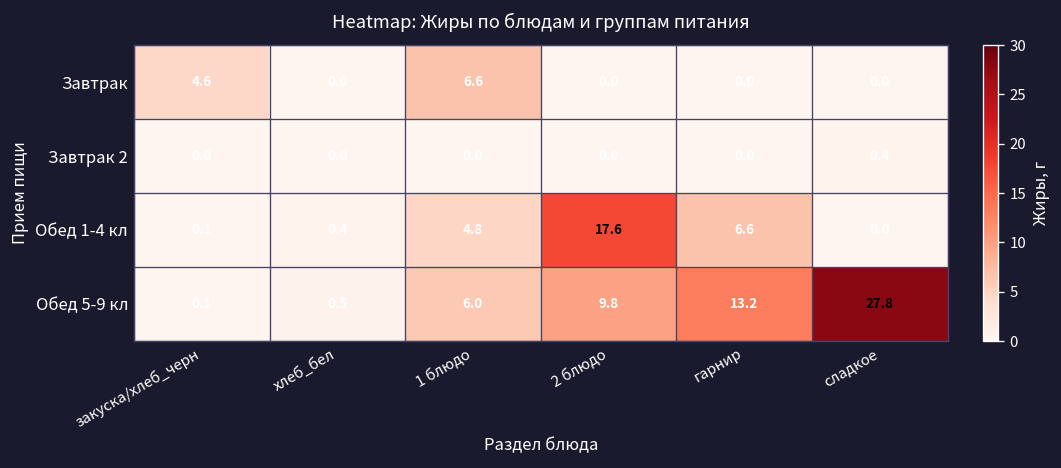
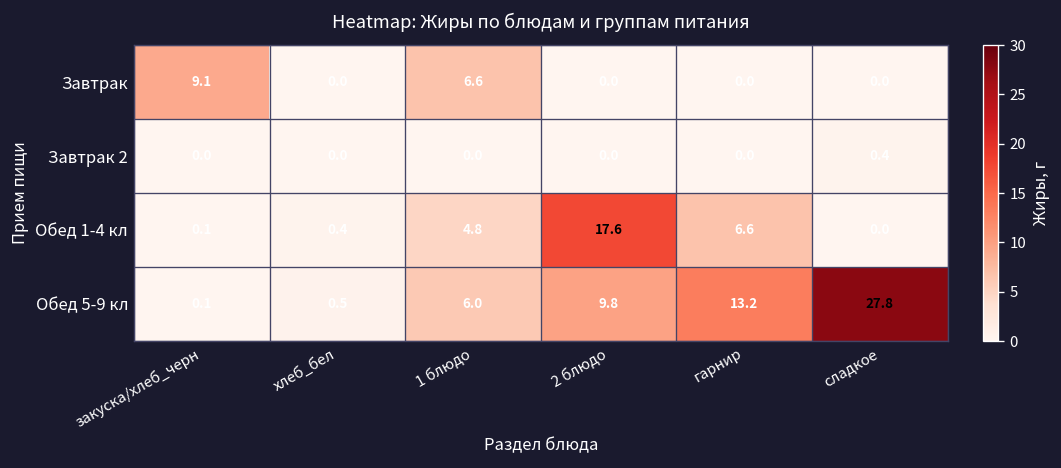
Завтрак, закуска/хлеб_черн: 4.6 -> 9.1
